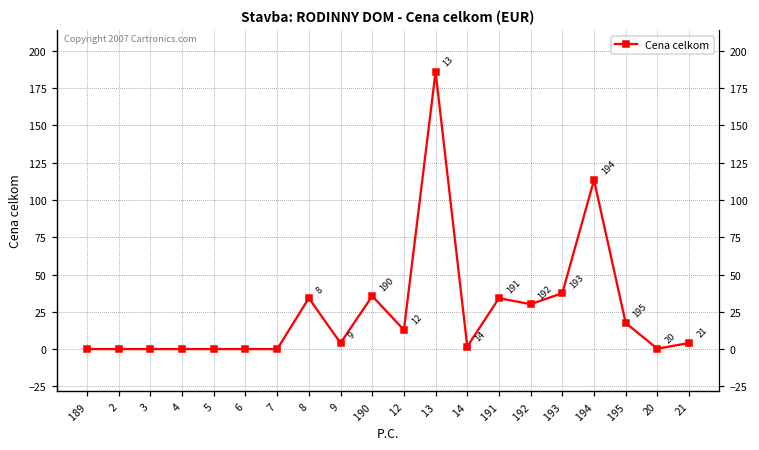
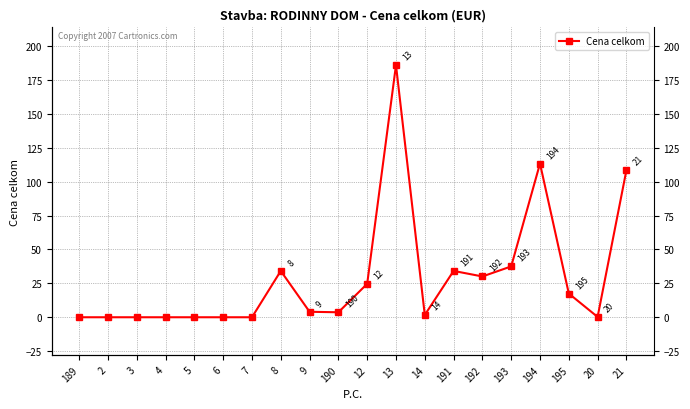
190: 36 -> 4
12: 13 -> 25
21: 4 -> 108
